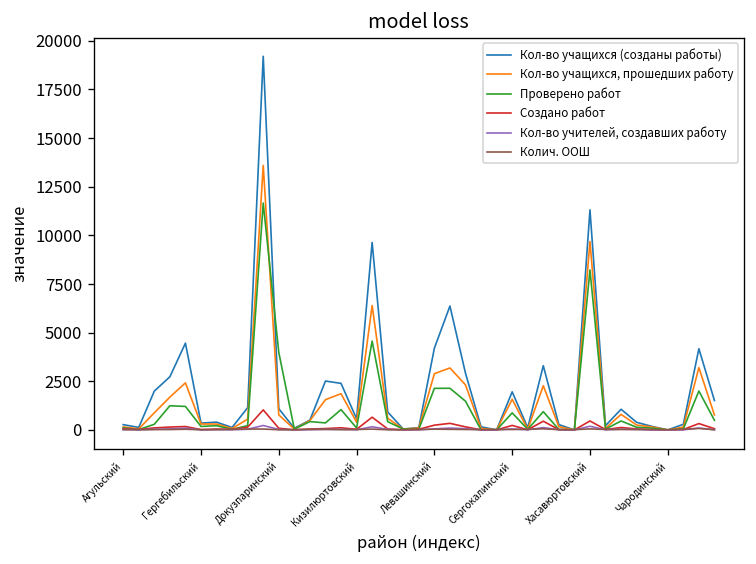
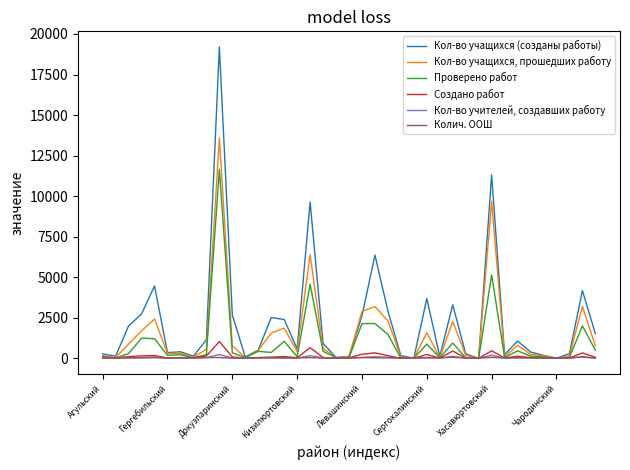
Кол-во учащихся (созданы работы), Докузпаринский: 1100 -> 2700
Проверено работ, Докузпаринский: 4000 -> 300
Кол-во учащихся (созданы работы), Левашинский: 4200 -> 2600
Кол-во учащихся (созданы работы), Сергокалинский: 2000 -> 3700
Проверено работ, Хасавюртовский: 8200 -> 5100
